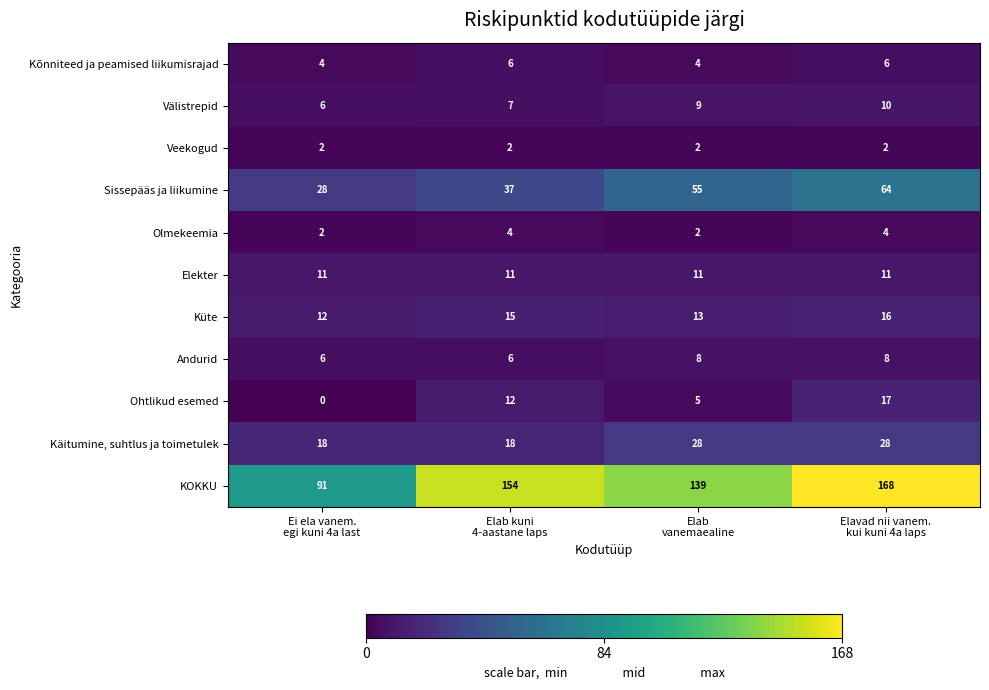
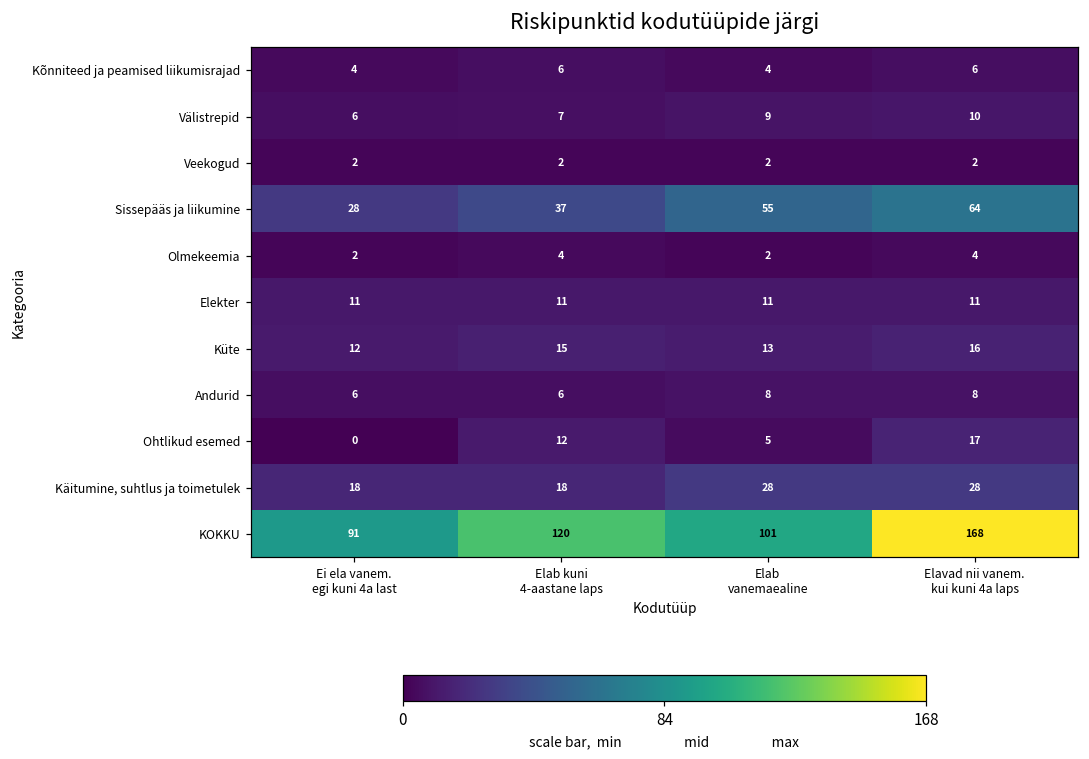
KOKKU, Elab kuni 4-aastane laps: 154 -> 120
KOKKU, Elab vanemaealine: 139 -> 101
